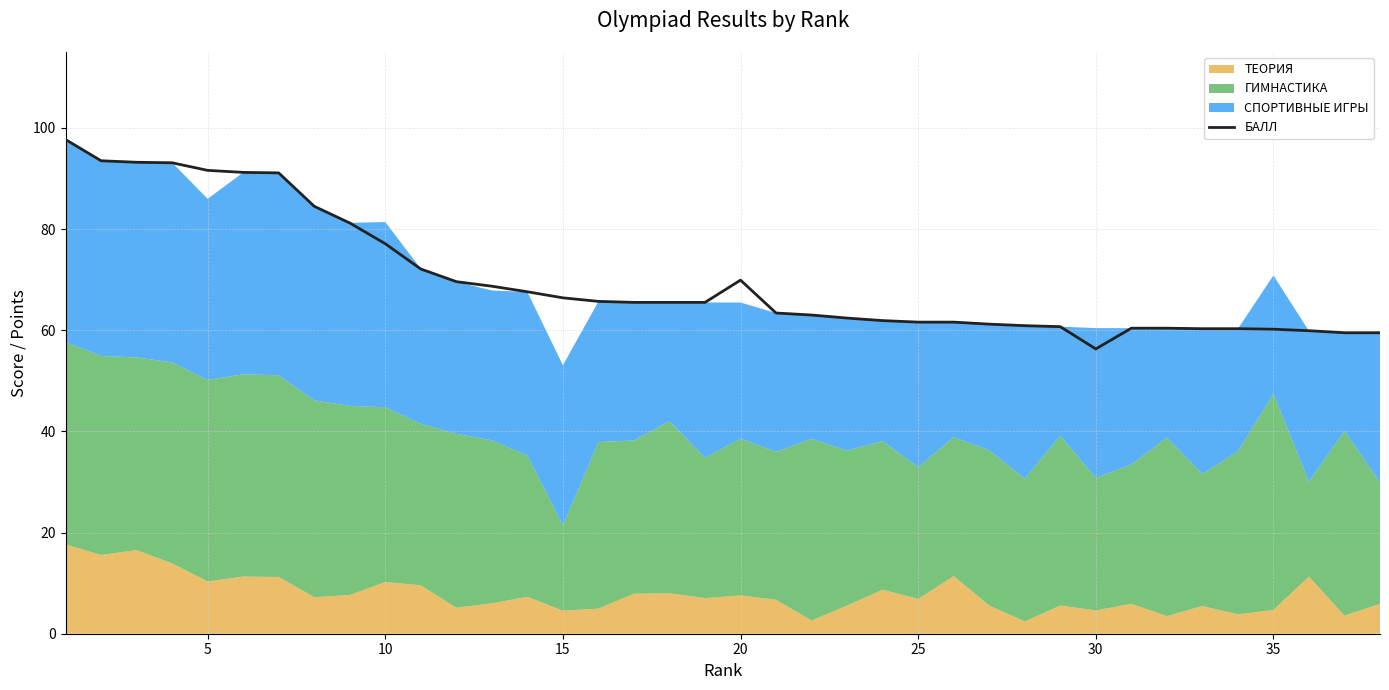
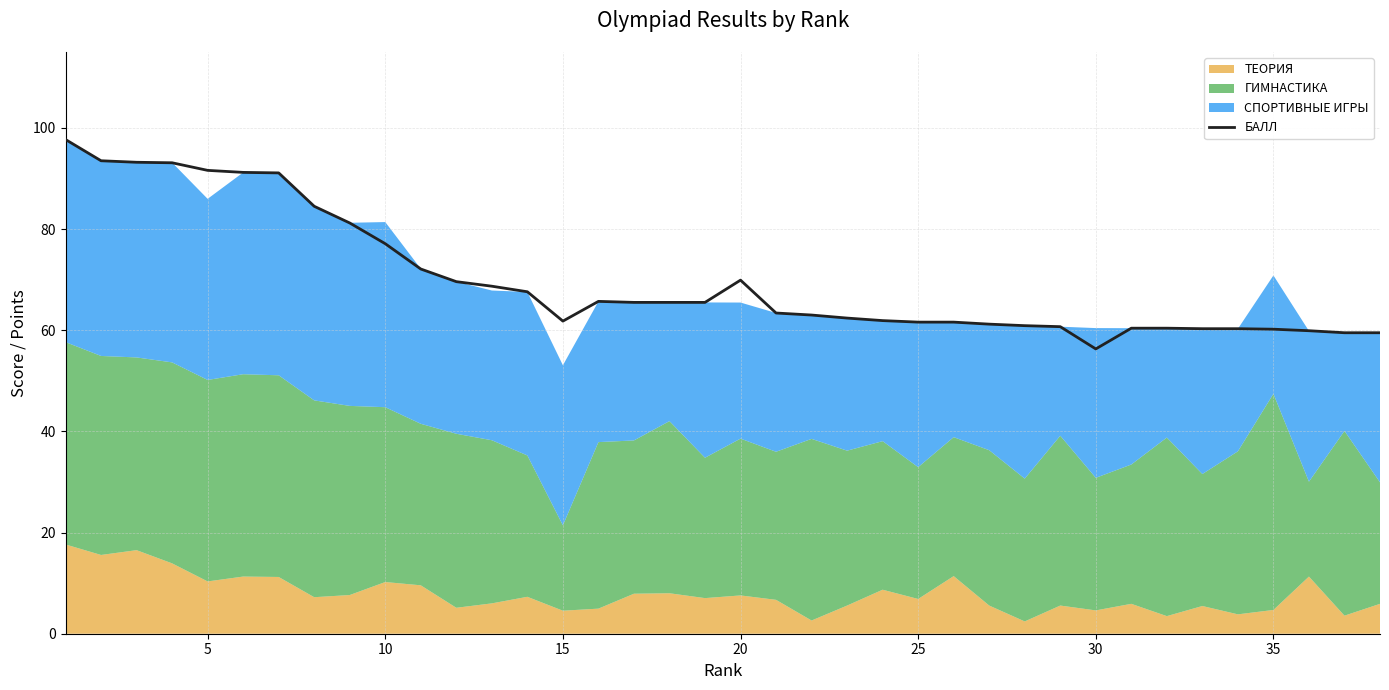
БАЛЛ, 15: 66 -> 62
